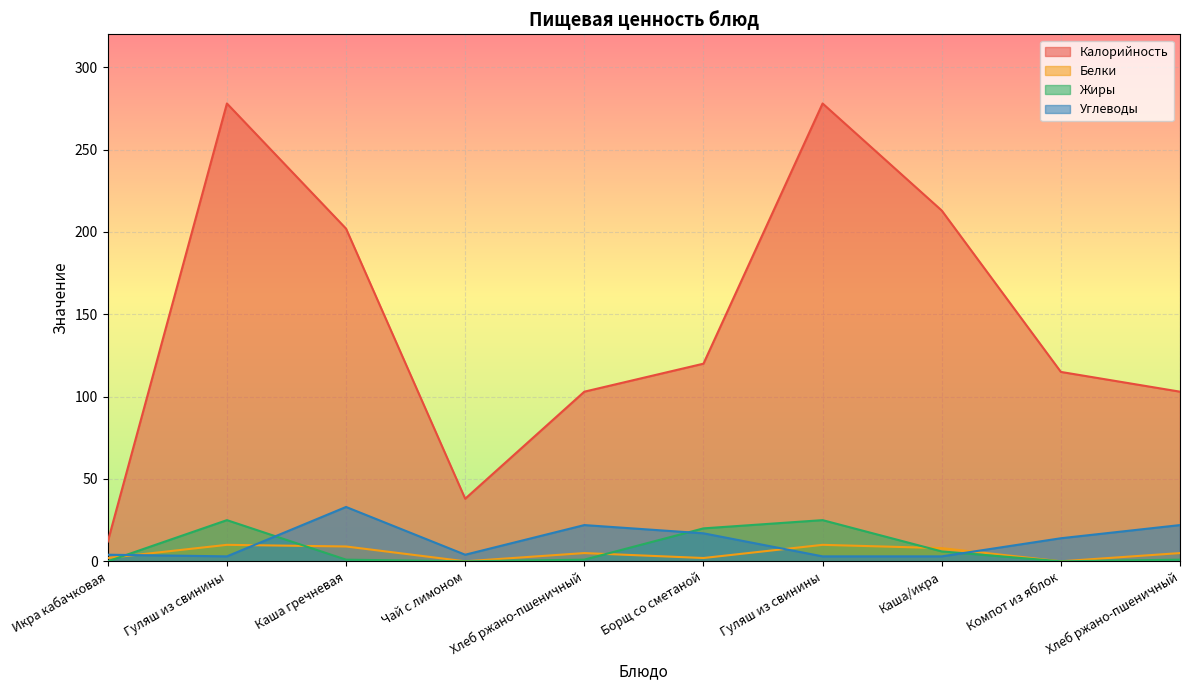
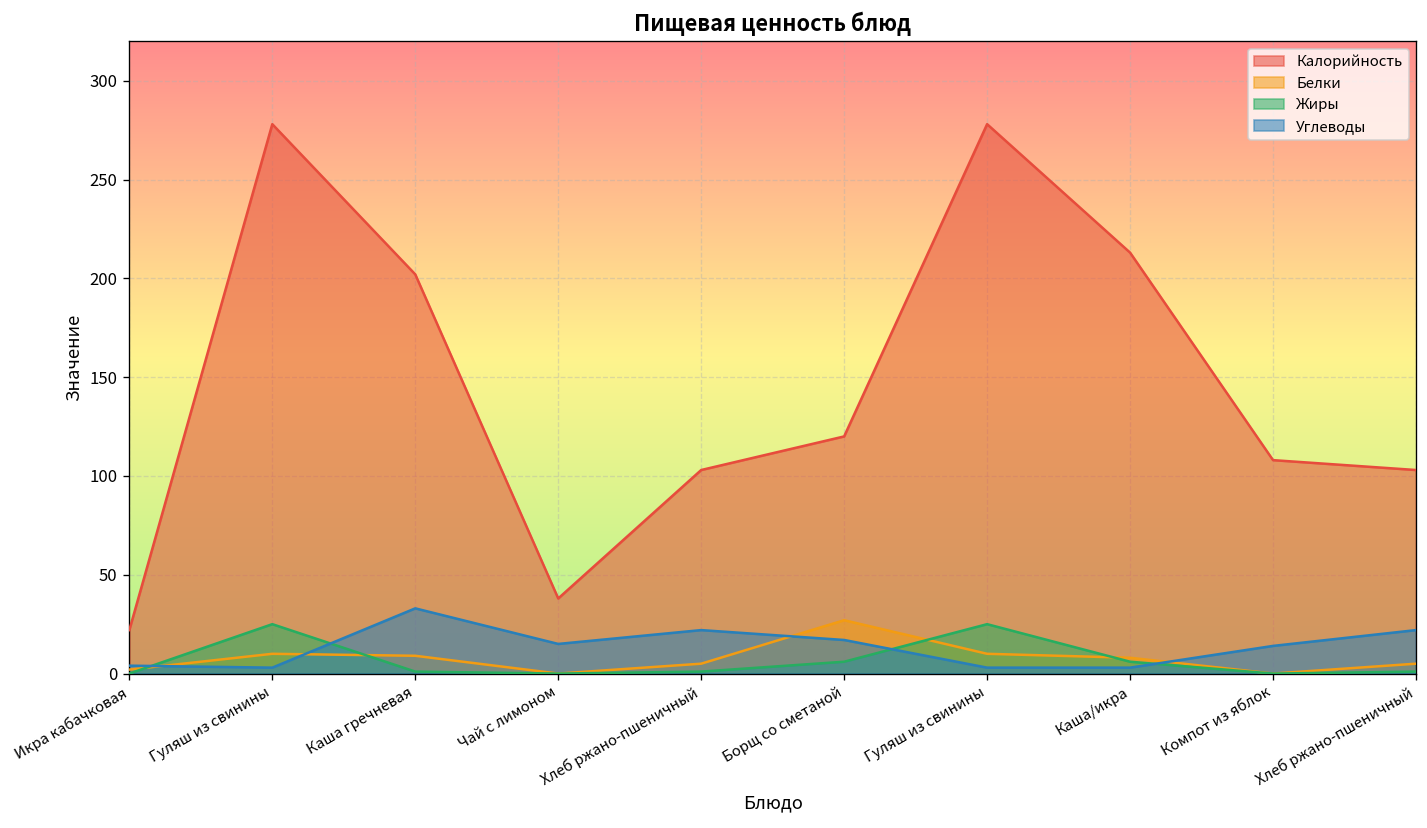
Калорийность, Икра кабачковая: 12 -> 22
Углеводы, Чай с лимоном: 4 -> 15
Белки, Борщ со сметаной: 2 -> 27
Жиры, Борщ со сметаной: 20 -> 6
Калорийность, Компот из яблок: 115 -> 108
